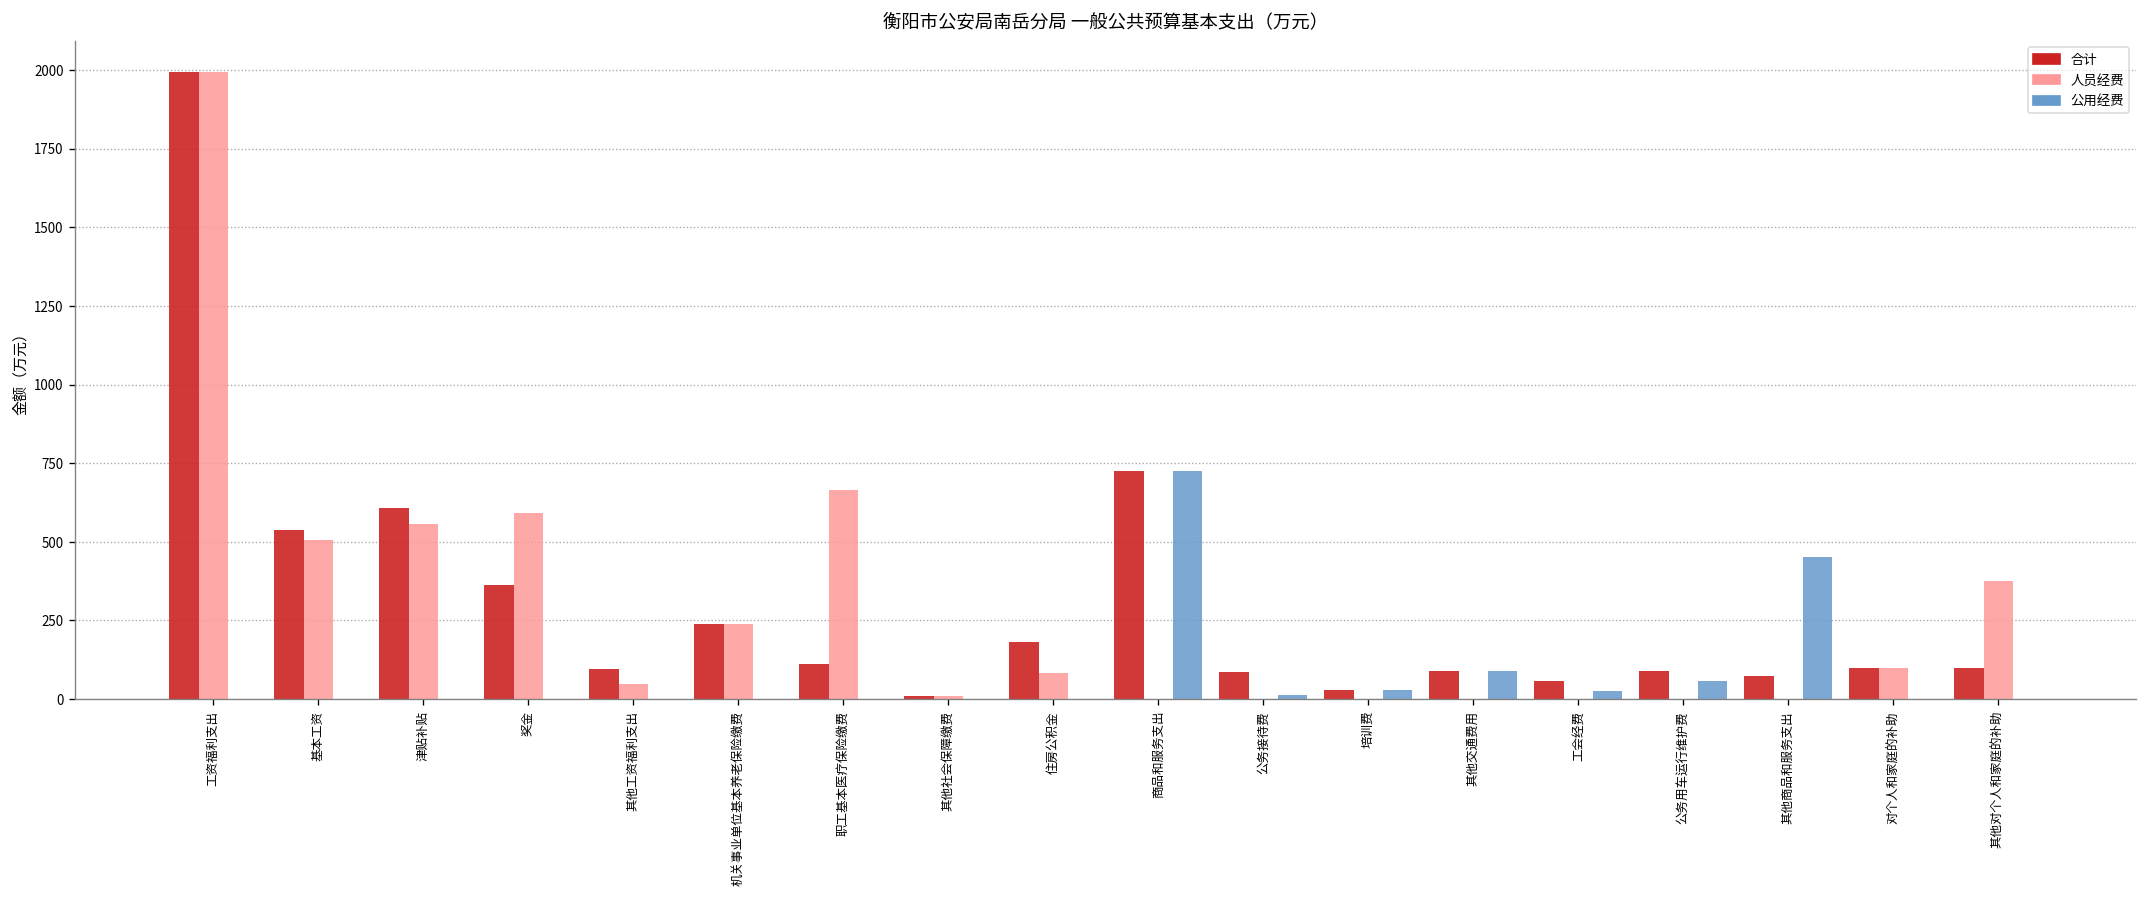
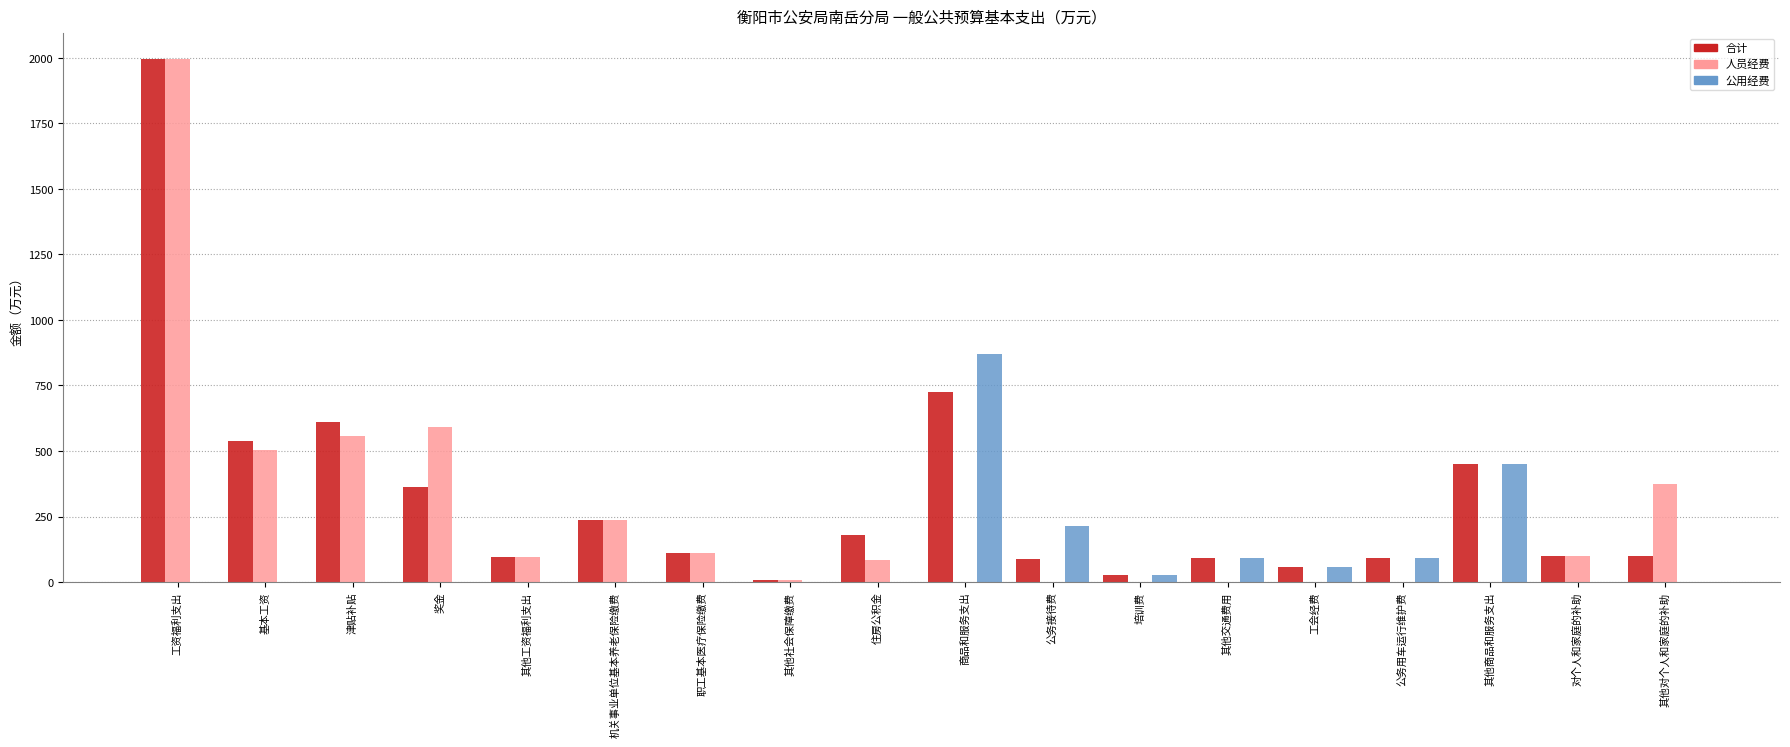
人员经费, 其他工资福利支出: 50 -> 90
人员经费, 职工基本医疗保险缴费: 670 -> 110
公用经费, 商品和服务支出: 730 -> 870
公用经费, 公务接待费: 10 -> 210
公用经费, 工会经费: 30 -> 60
公用经费, 公务用车运行维护费: 60 -> 90
合计, 其他商品和服务支出: 70 -> 450
